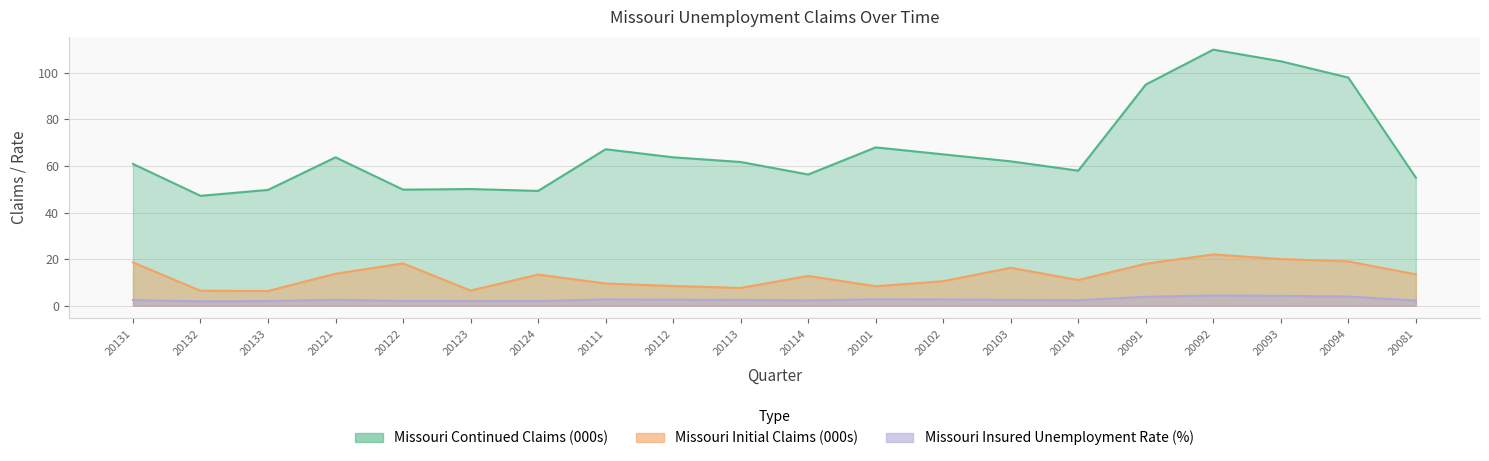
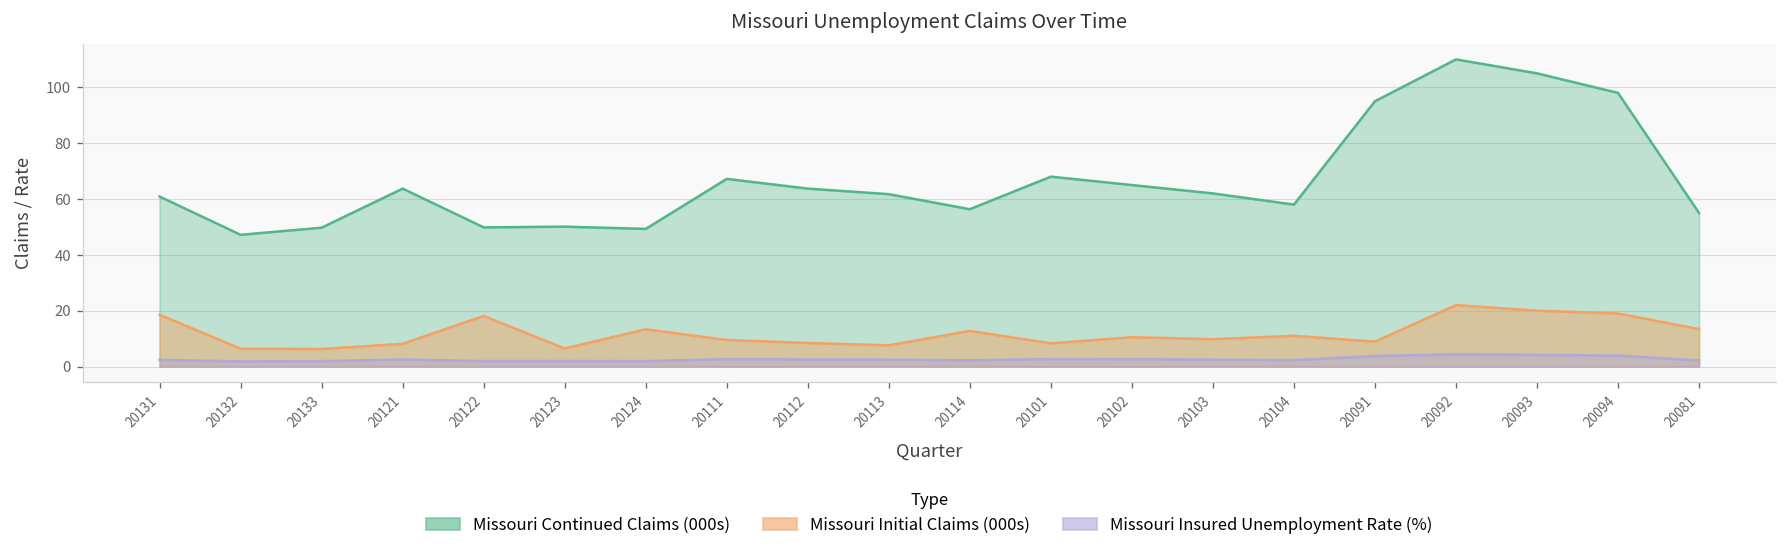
Missouri Initial Claims (000s), 20121: 14 -> 8
Missouri Initial Claims (000s), 20103: 16 -> 10
Missouri Initial Claims (000s), 20091: 18 -> 9
